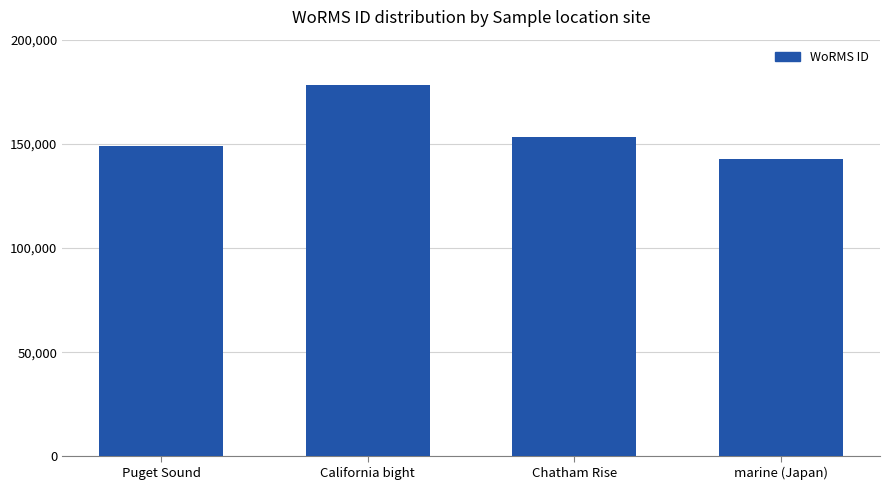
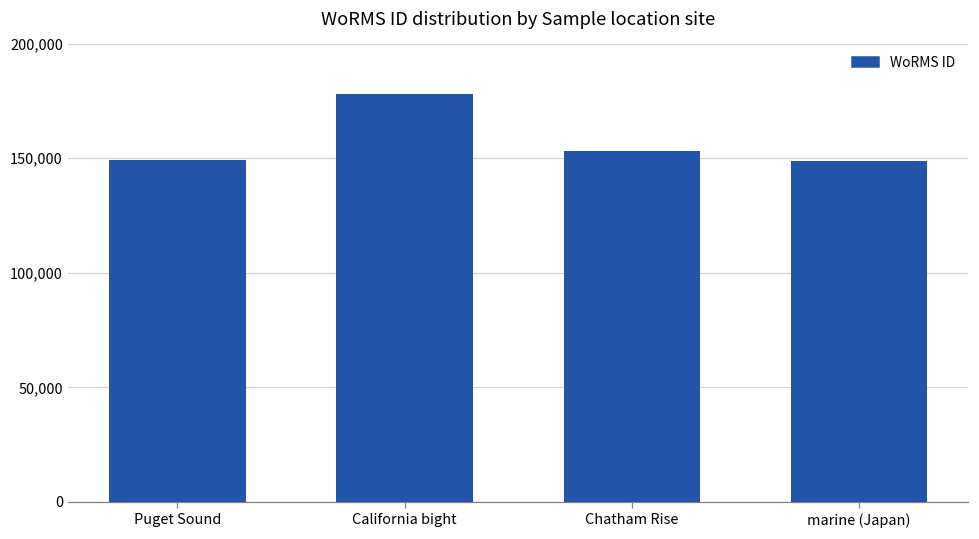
marine (Japan): 143,000 -> 149,000
